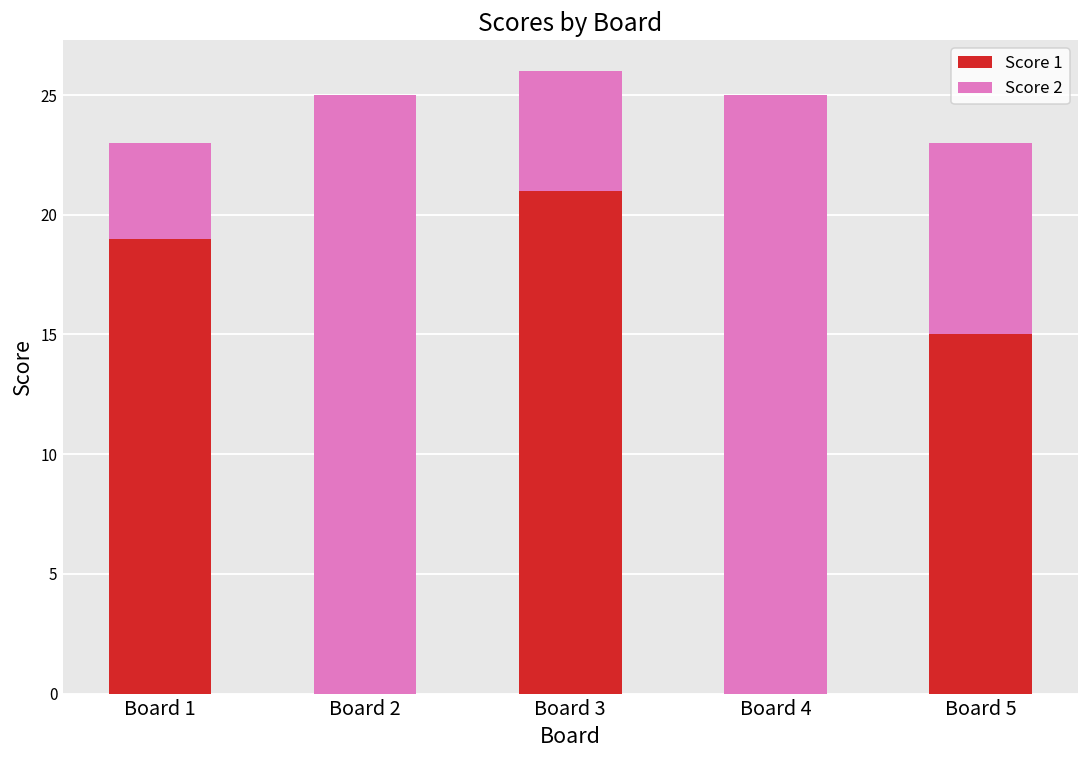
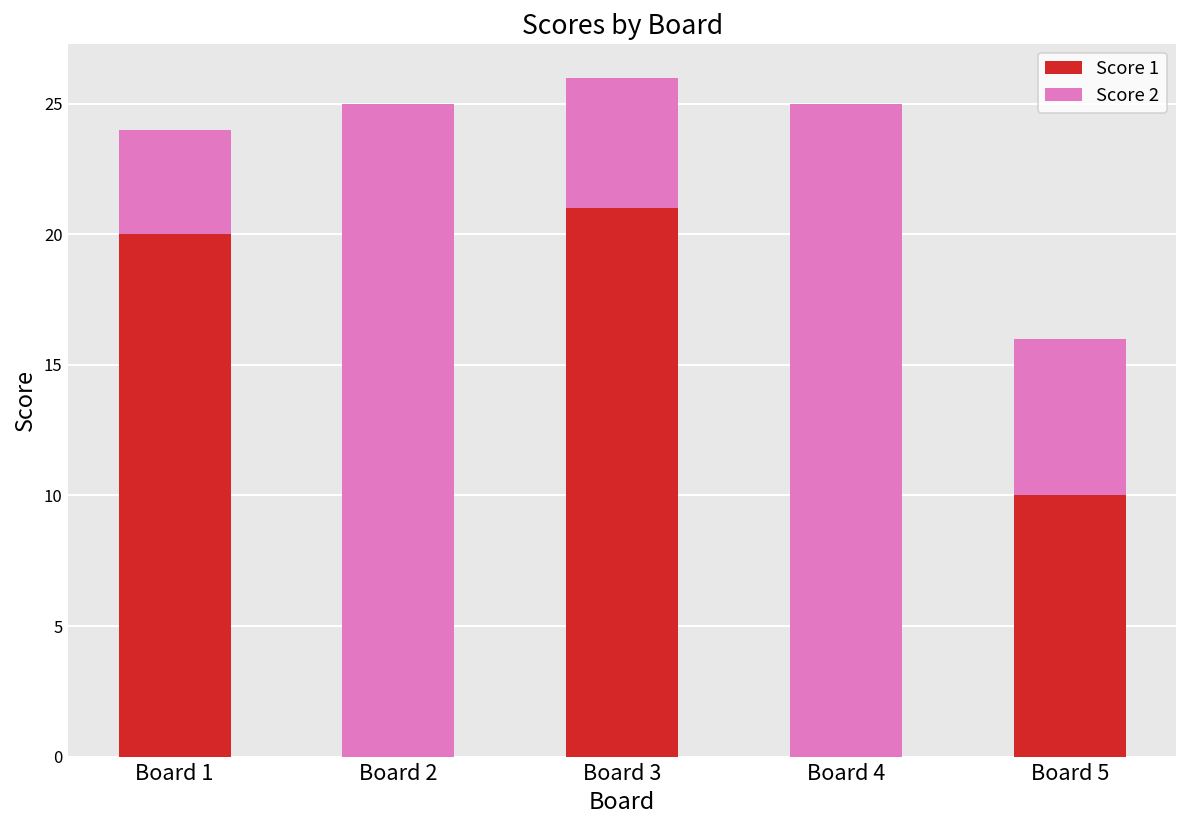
Score 1, Board 1: 19 -> 20
Score 1, Board 5: 15 -> 10
Score 2, Board 5: 8 -> 6
